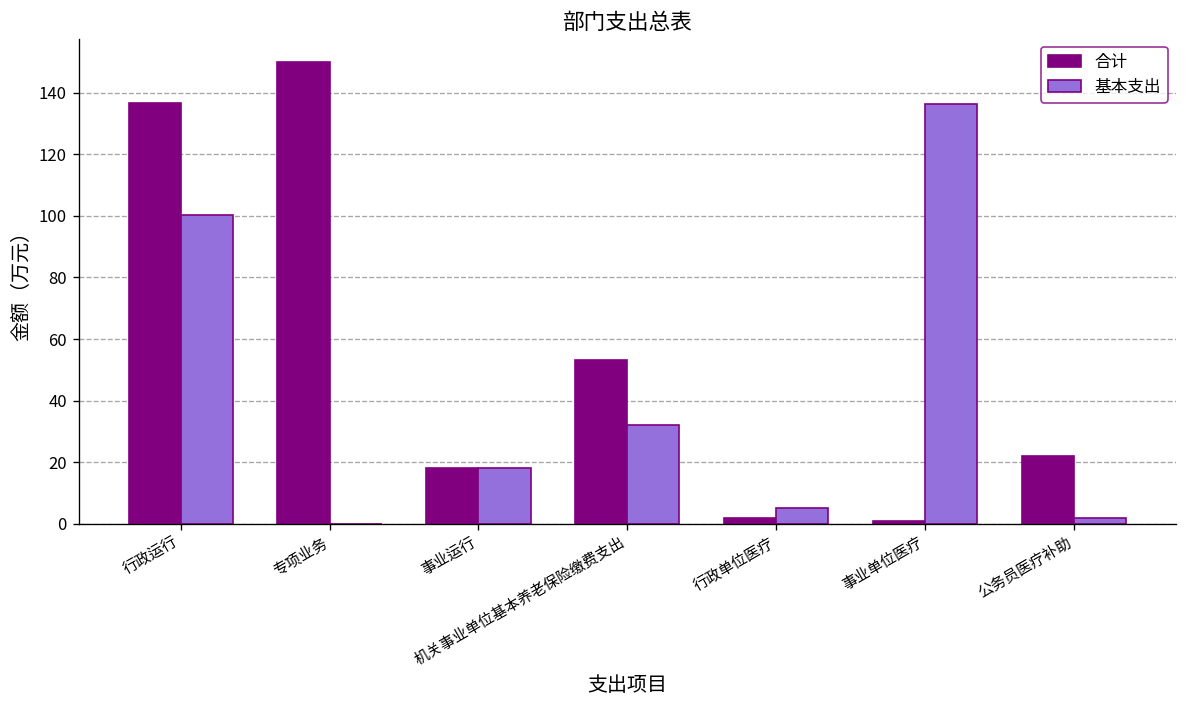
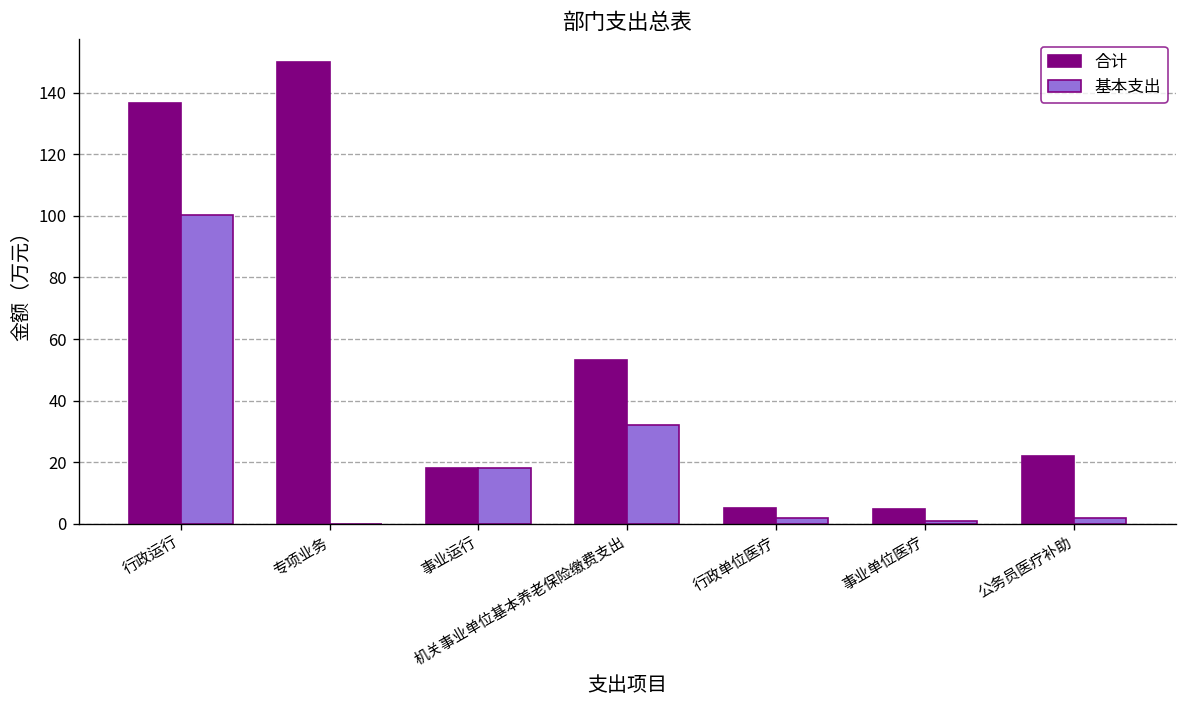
合计, 行政单位医疗: 2 -> 5
基本支出, 行政单位医疗: 5 -> 2
合计, 事业单位医疗: 1 -> 5
基本支出, 事业单位医疗: 136 -> 1
